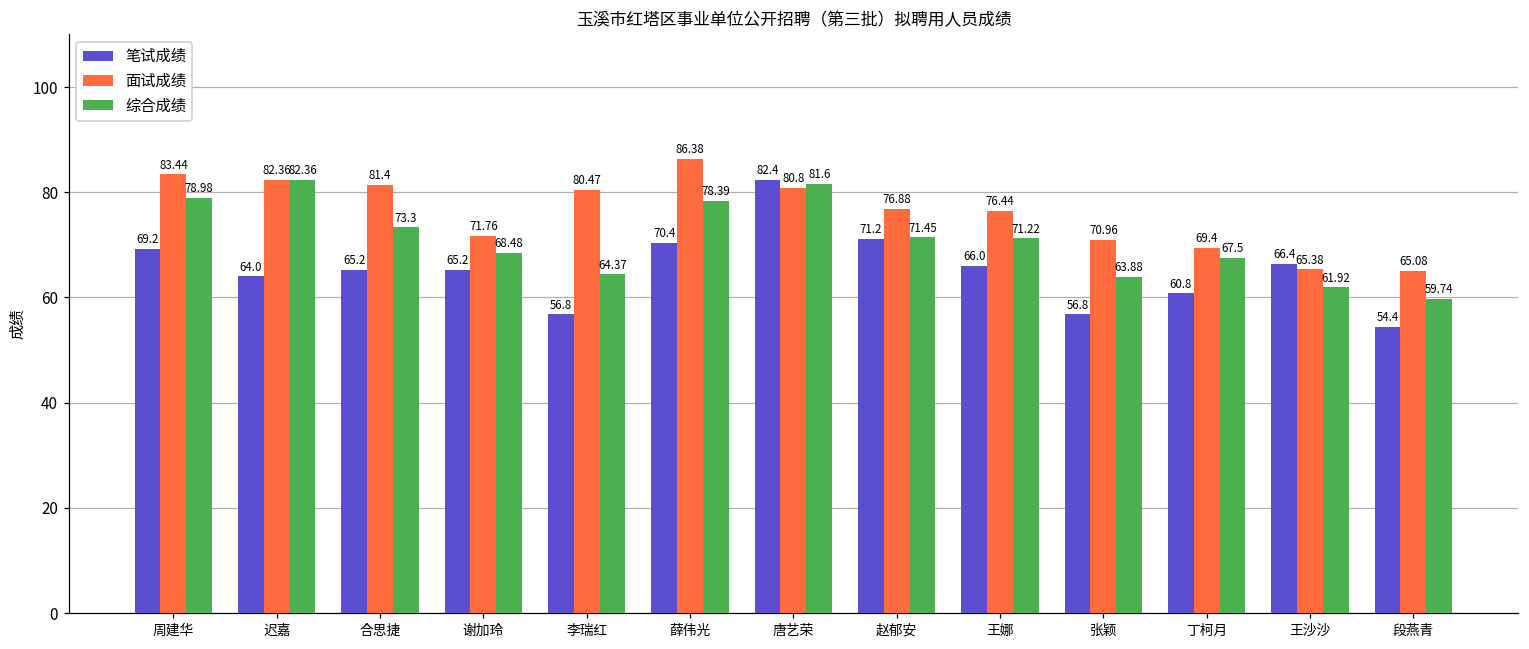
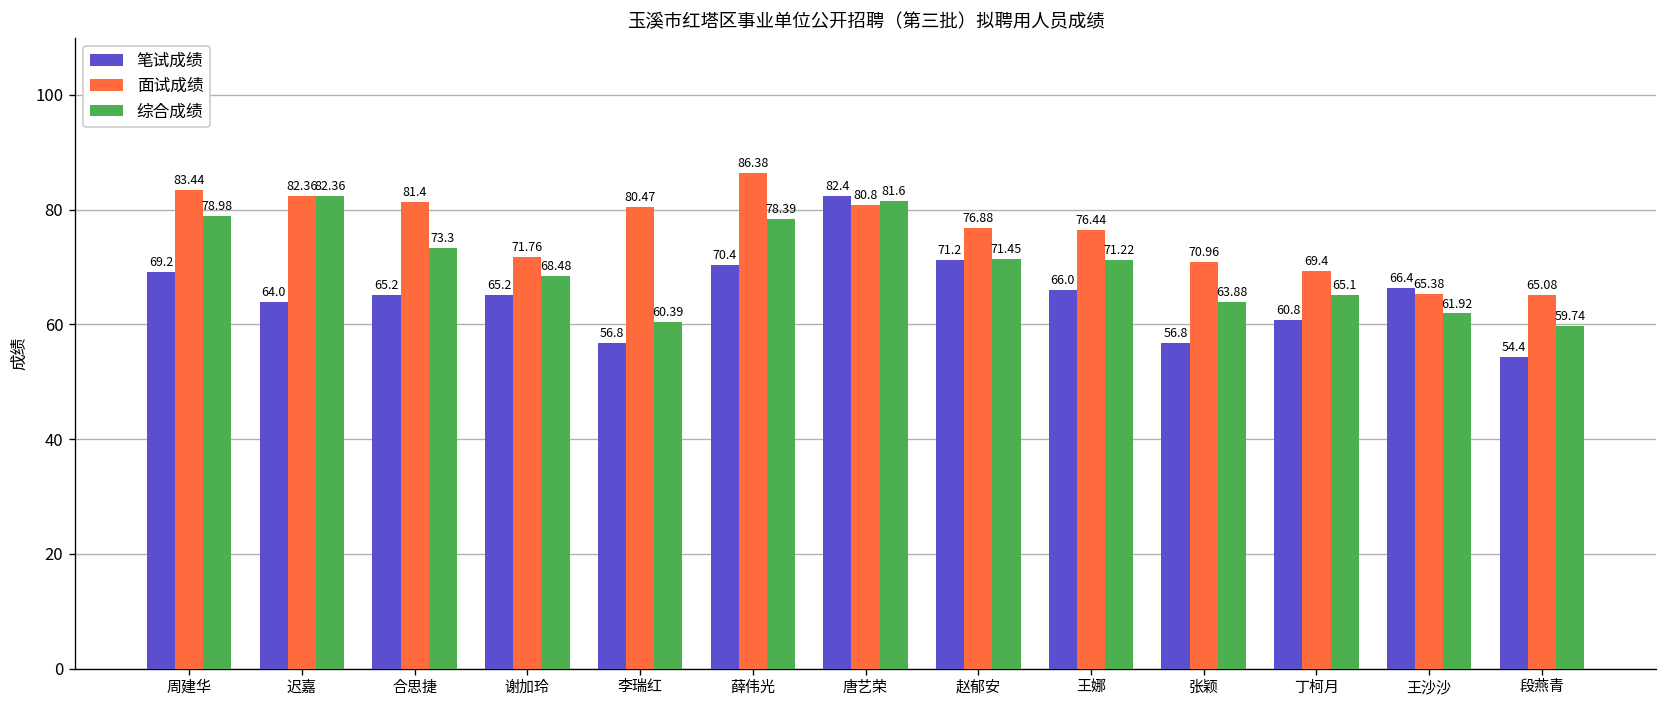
综合成绩, 李瑞红: 64.37 -> 60.39
综合成绩, 丁柯月: 67.5 -> 65.1
